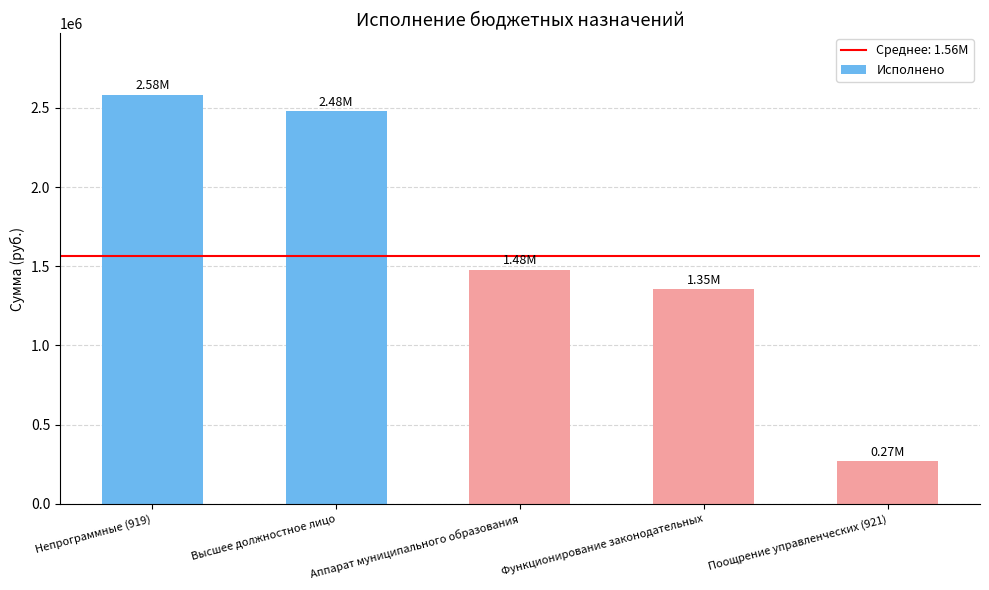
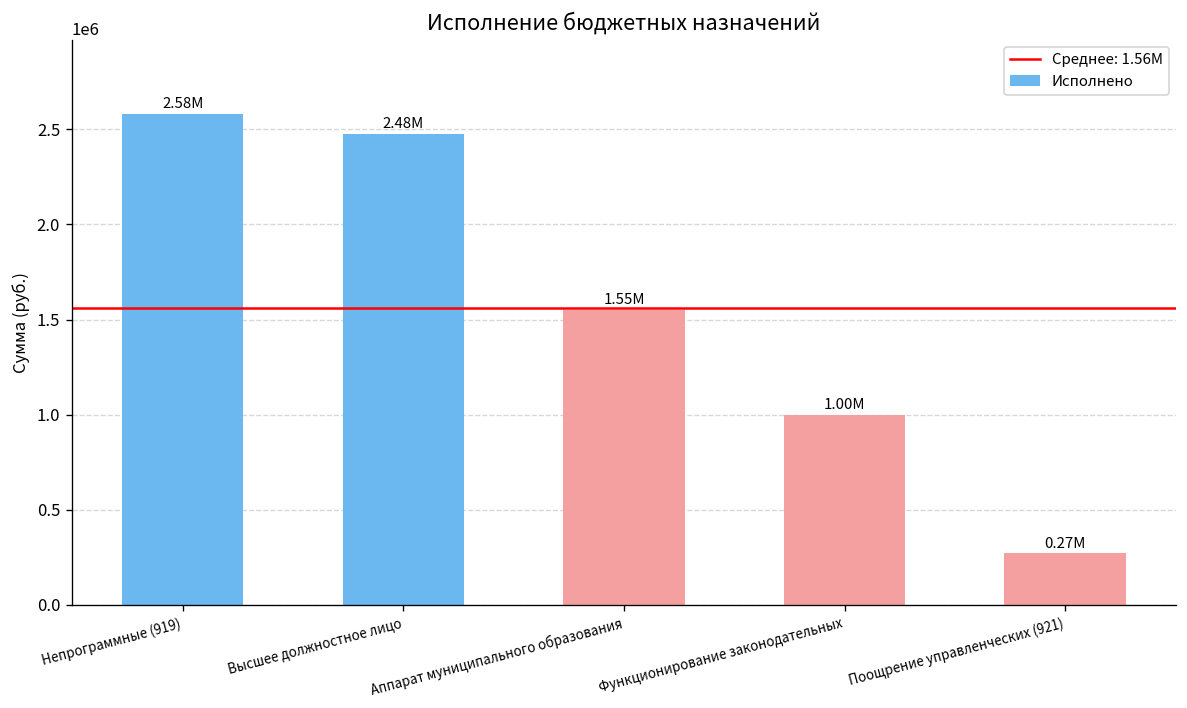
Аппарат муниципального образования: 1.48M -> 1.55M
Функционирование законодательных: 1.35M -> 1.00M
